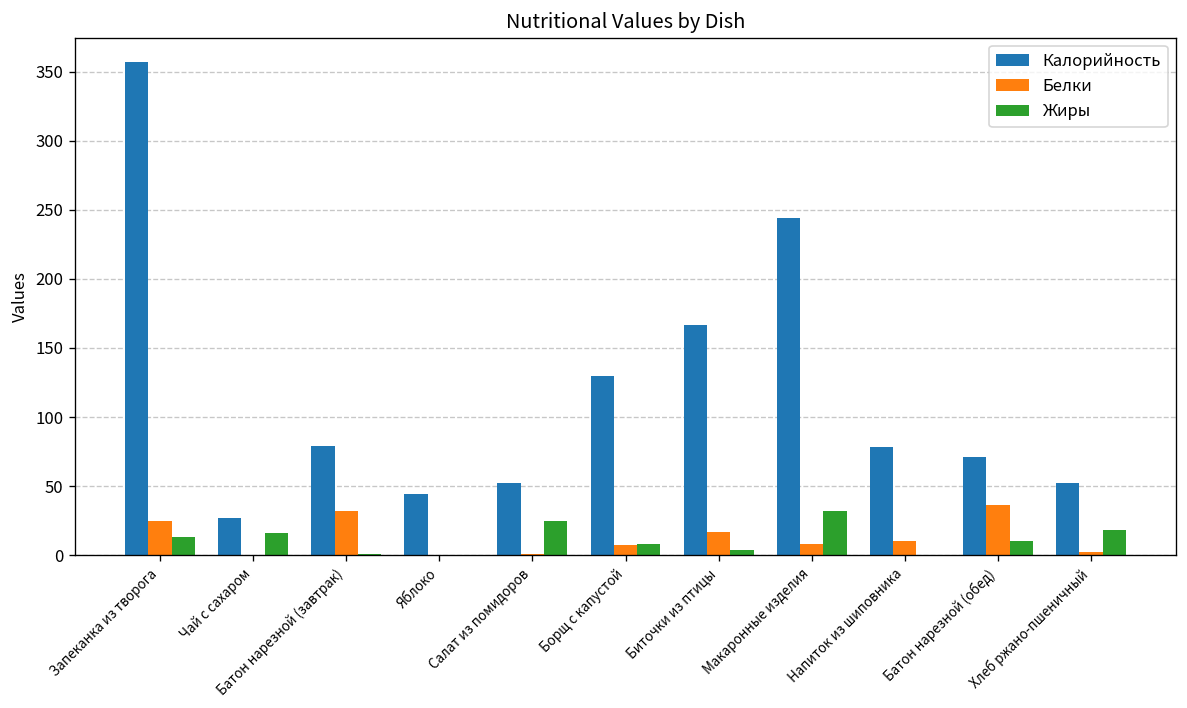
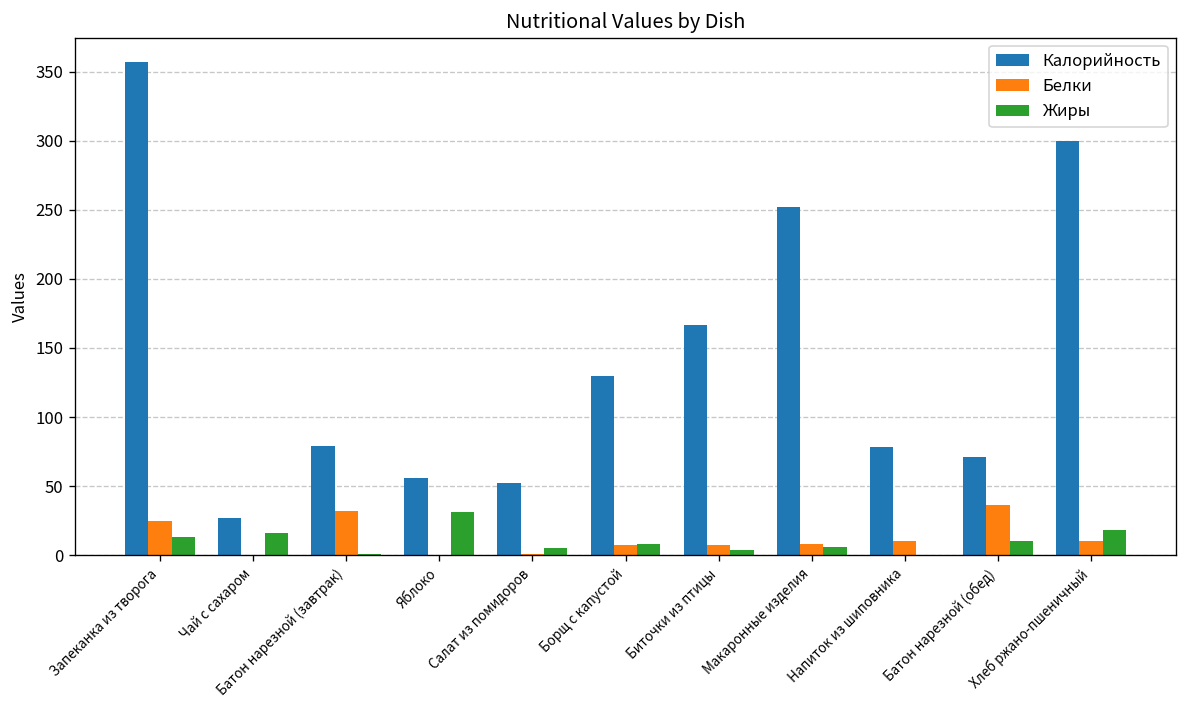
Калорийность, Яблоко: 44 -> 56
Жиры, Яблоко: 0 -> 31
Жиры, Салат из помидоров: 25 -> 5
Белки, Биточки из птицы: 17 -> 7
Калорийность, Макаронные изделия: 244 -> 252
Жиры, Макаронные изделия: 32 -> 6
Калорийность, Хлеб ржано-пшеничный: 52 -> 300
Белки, Хлеб ржано-пшеничный: 2 -> 10
